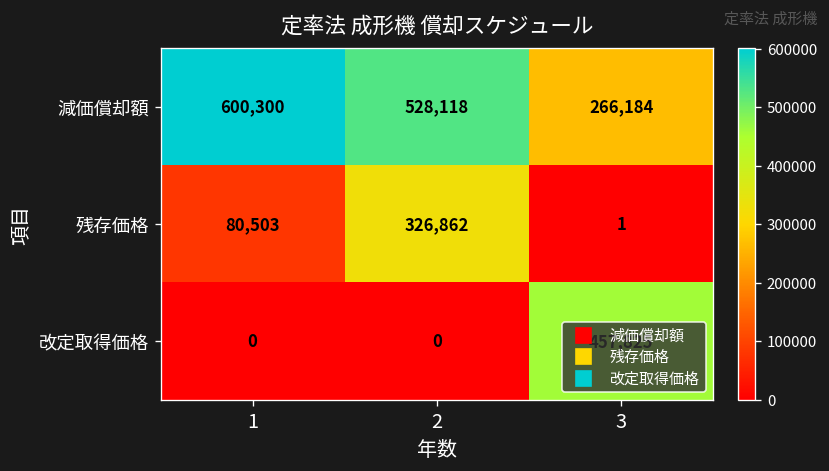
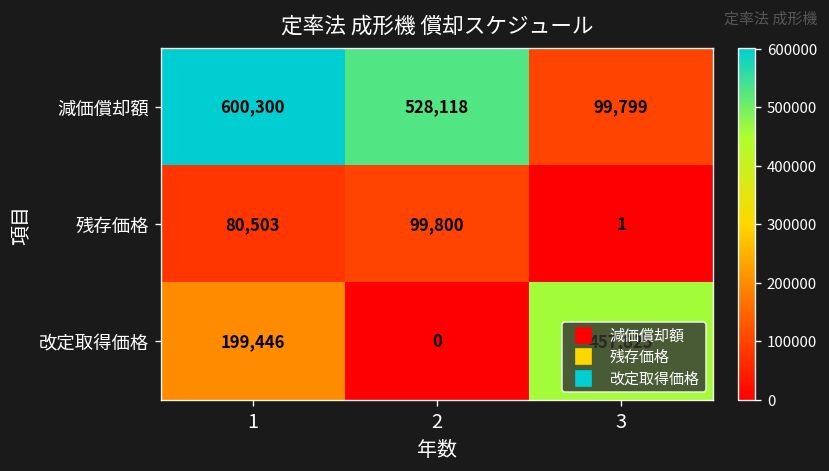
減価償却額, 3: 266,184 -> 99,799
残存価格, 2: 326,862 -> 99,800
改定取得価格, 1: 0 -> 199,446
